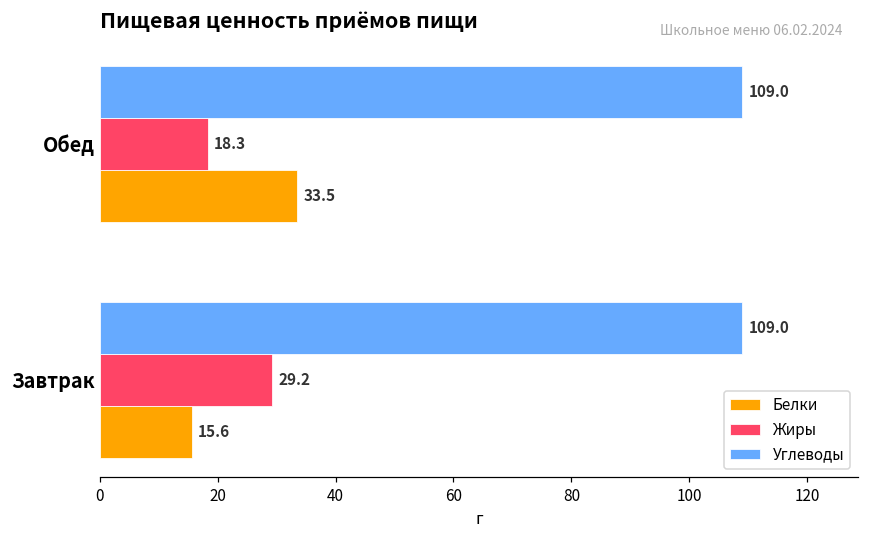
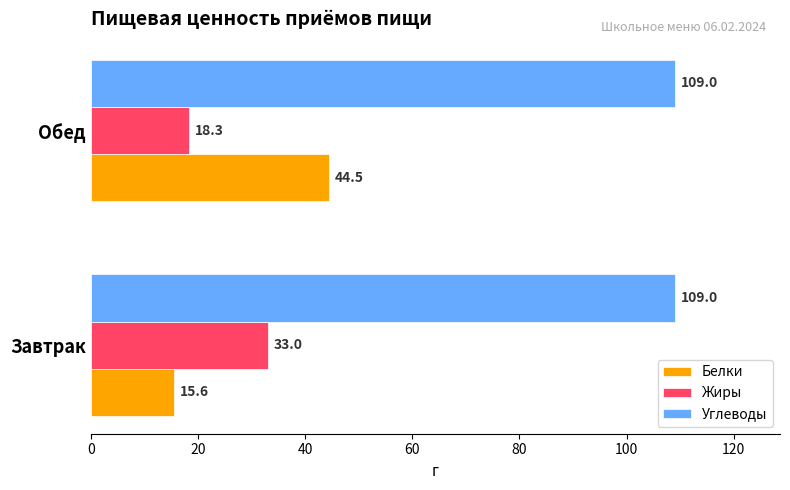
Белки, Обед: 33.5 -> 44.5
Жиры, Завтрак: 29.2 -> 33.0
